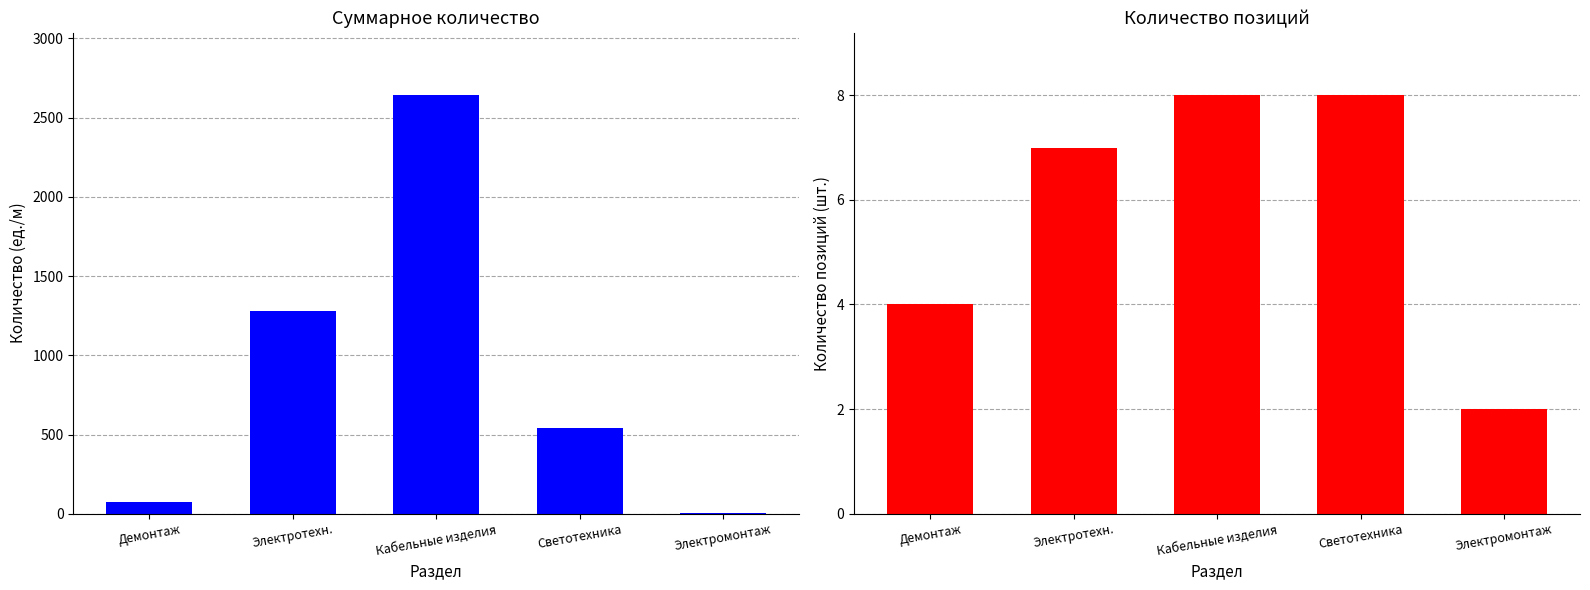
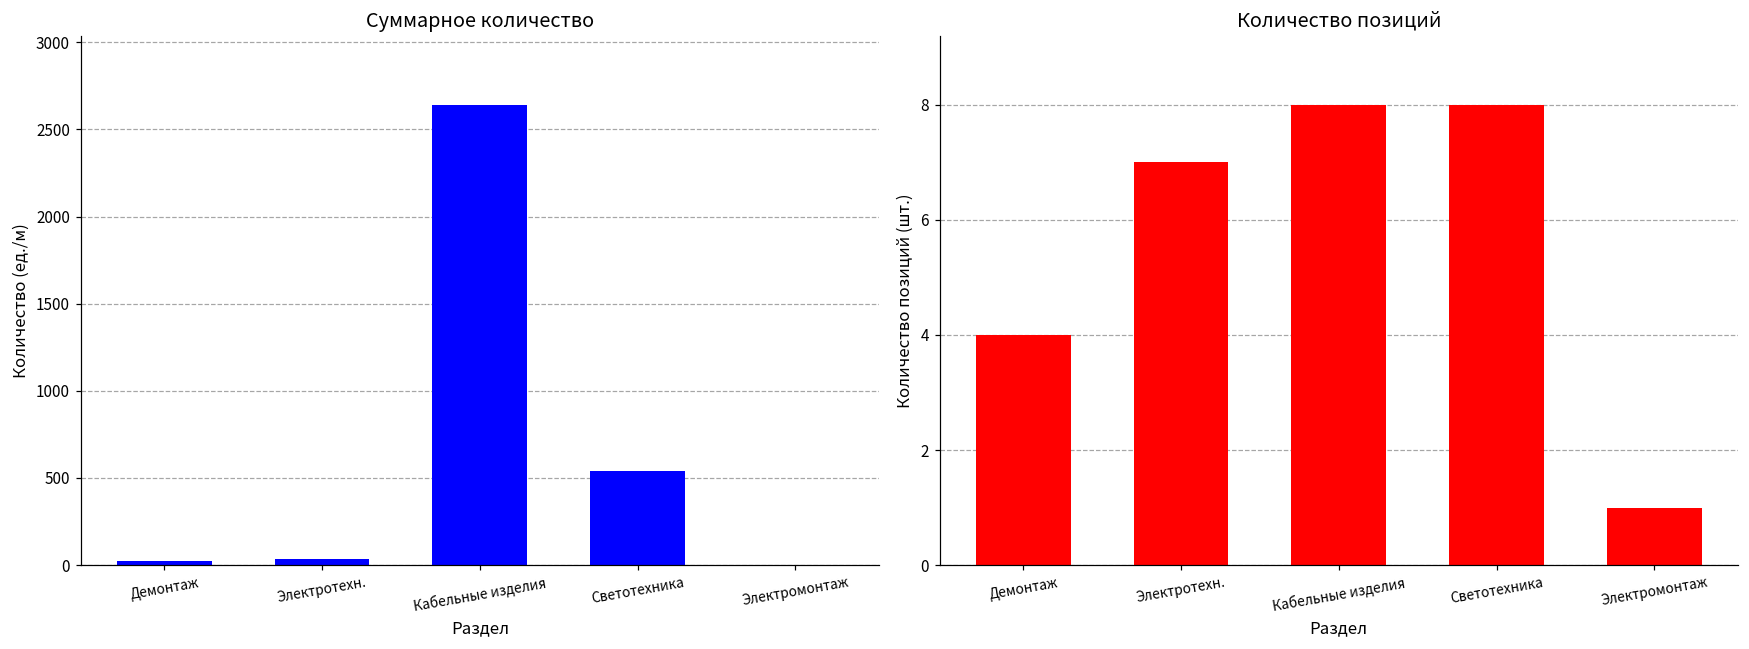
Суммарное количество, Демонтаж: 80 -> 30
Суммарное количество, Электротехн.: 1280 -> 40
Количество позиций, Электромонтаж: 2 -> 1
